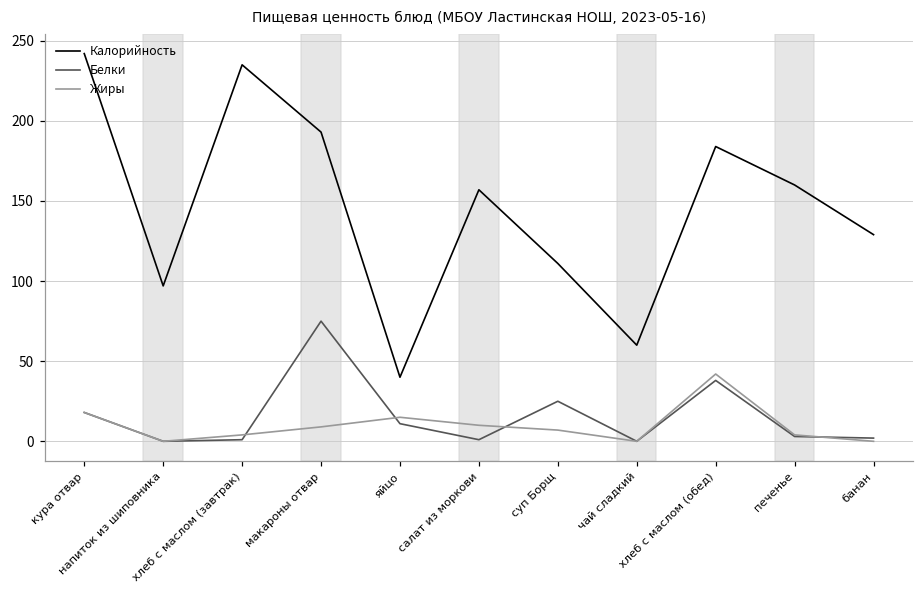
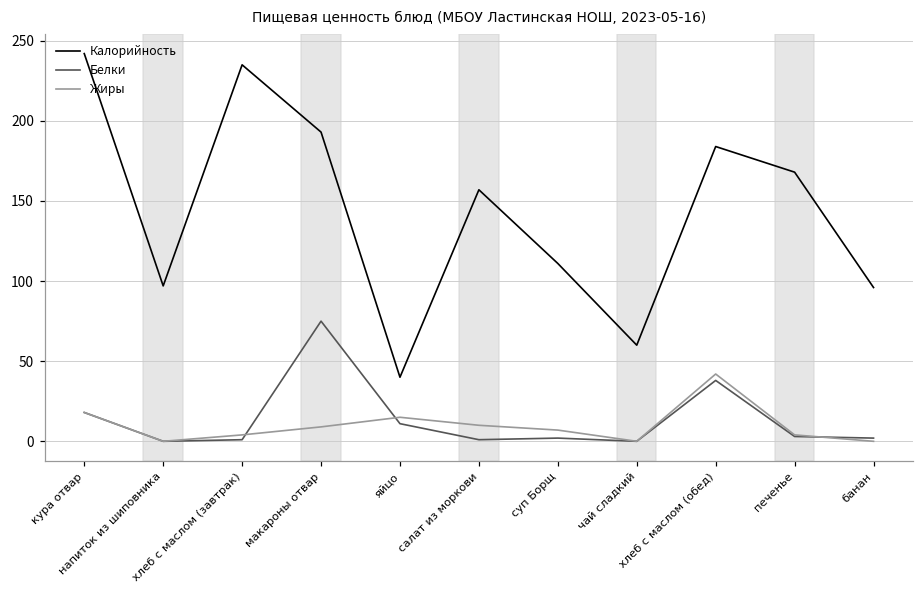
Белки, суп Борщ: 25 -> 2
Калорийность, печенье: 160 -> 168
Калорийность, банан: 129 -> 96
